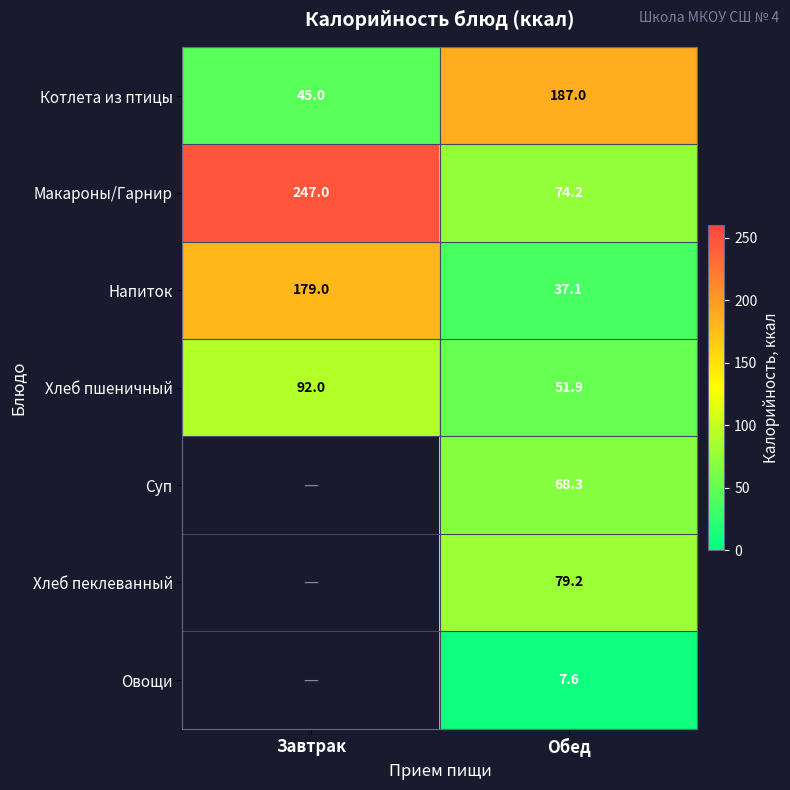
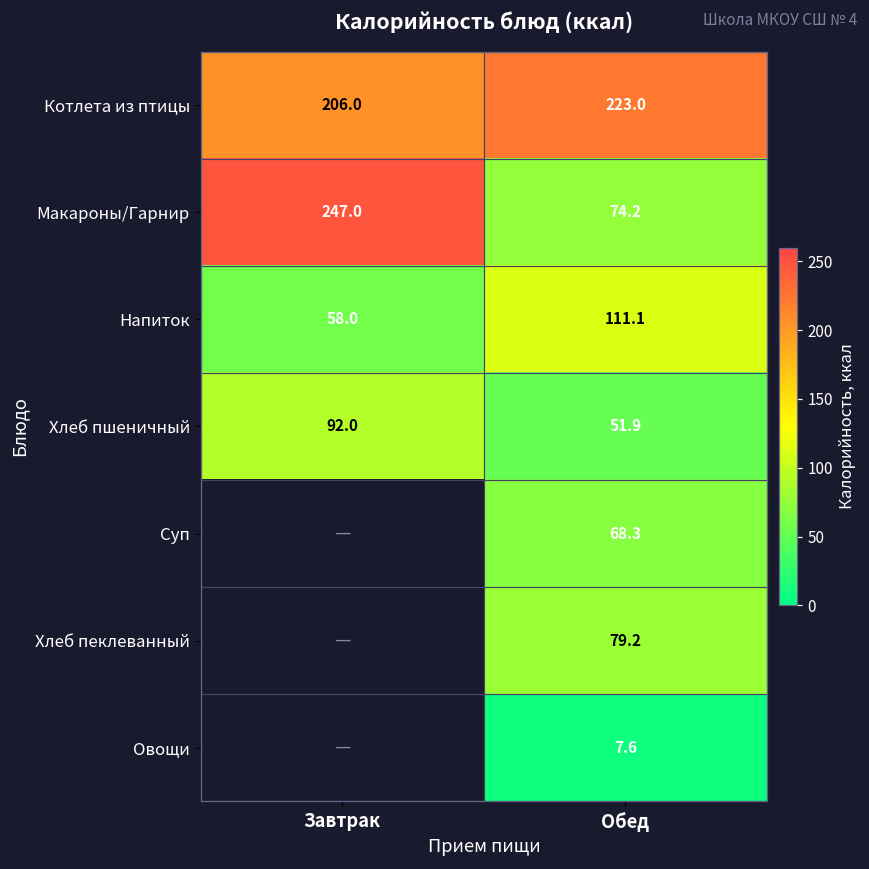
Котлета из птицы, Завтрак: 45.0 -> 206.0
Котлета из птицы, Обед: 187.0 -> 223.0
Напиток, Завтрак: 179.0 -> 58.0
Напиток, Обед: 37.1 -> 111.1
